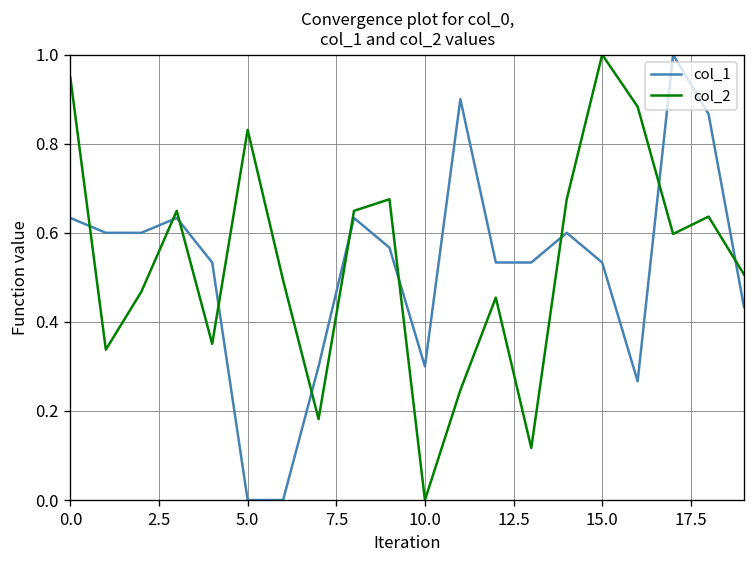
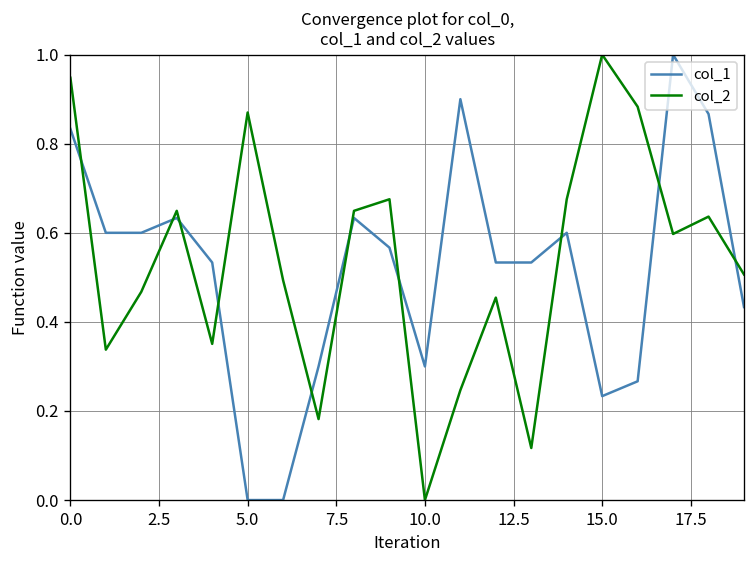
col_1, 0.0: 0.63 -> 0.83
col_2, 5.0: 0.83 -> 0.87
col_1, 15.0: 0.53 -> 0.23
